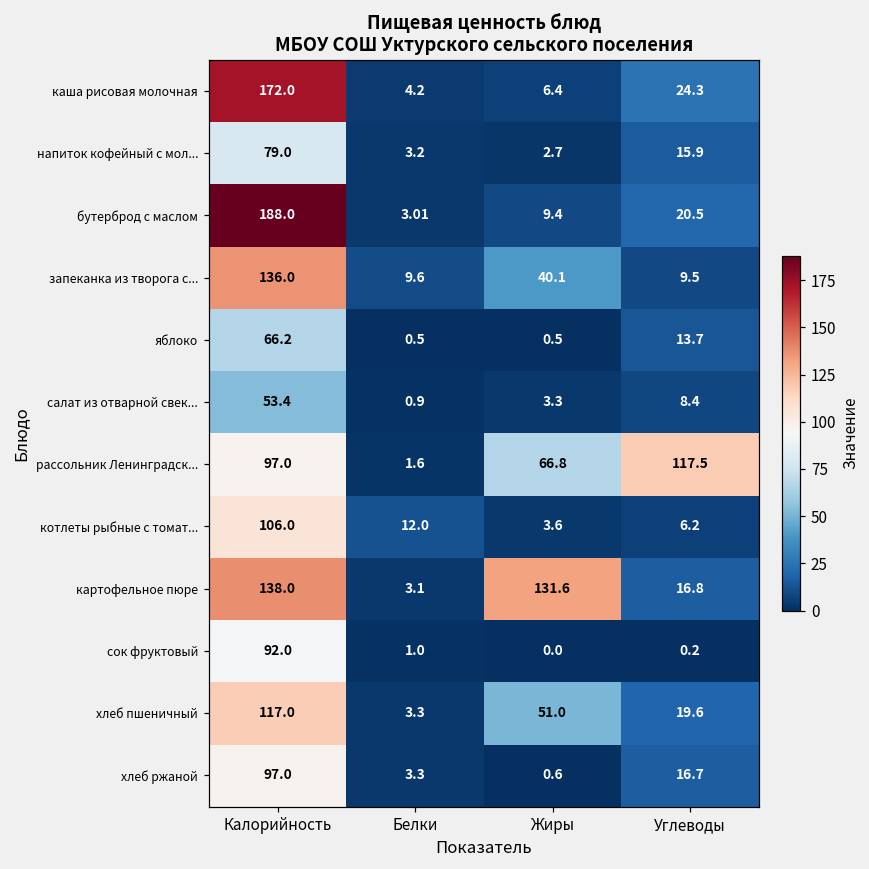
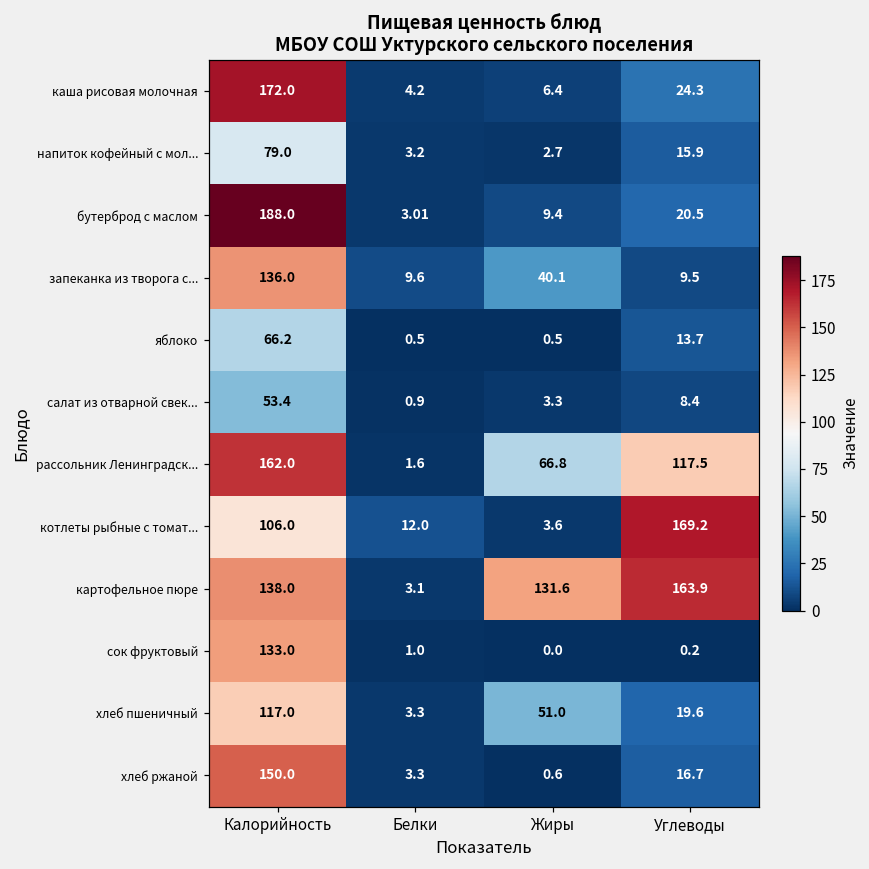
рассольник Ленинградск..., Калорийность: 97.0 -> 162.0
котлеты рыбные с томат..., Углеводы: 6.2 -> 169.2
картофельное пюре, Углеводы: 16.8 -> 163.9
сок фруктовый, Калорийность: 92.0 -> 133.0
хлеб ржаной, Калорийность: 97.0 -> 150.0
